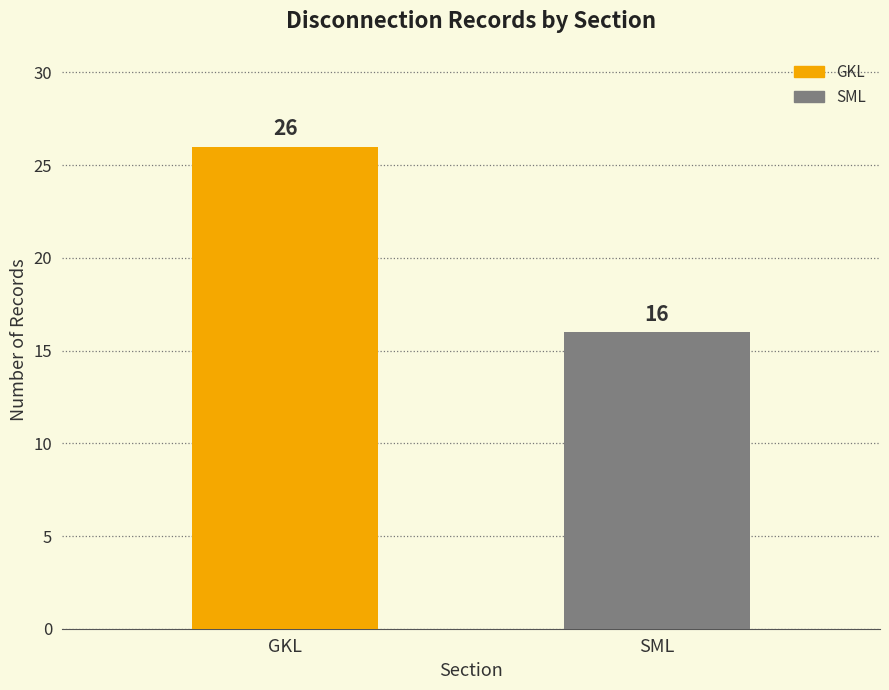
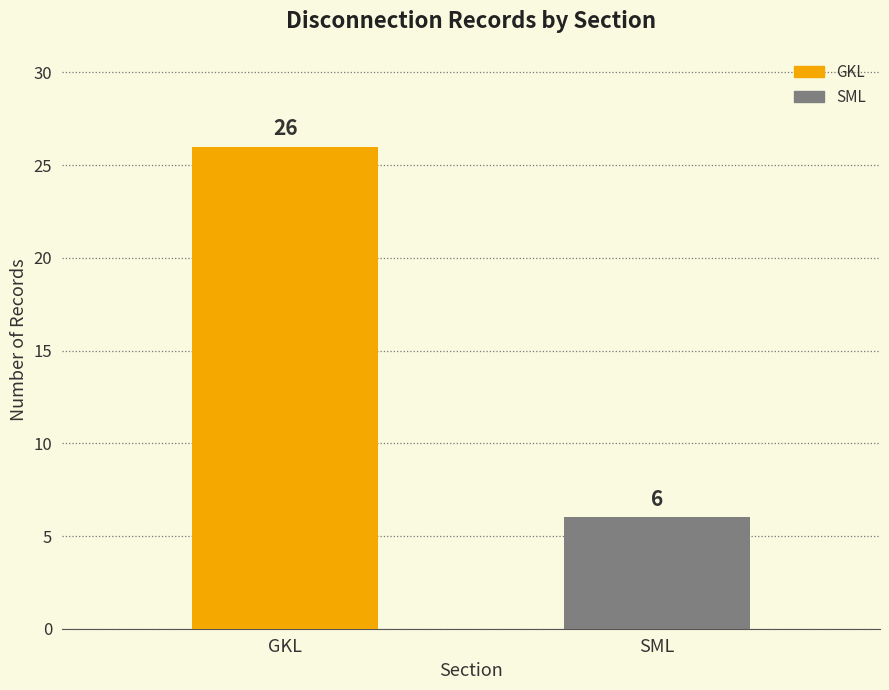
SML: 16 -> 6
